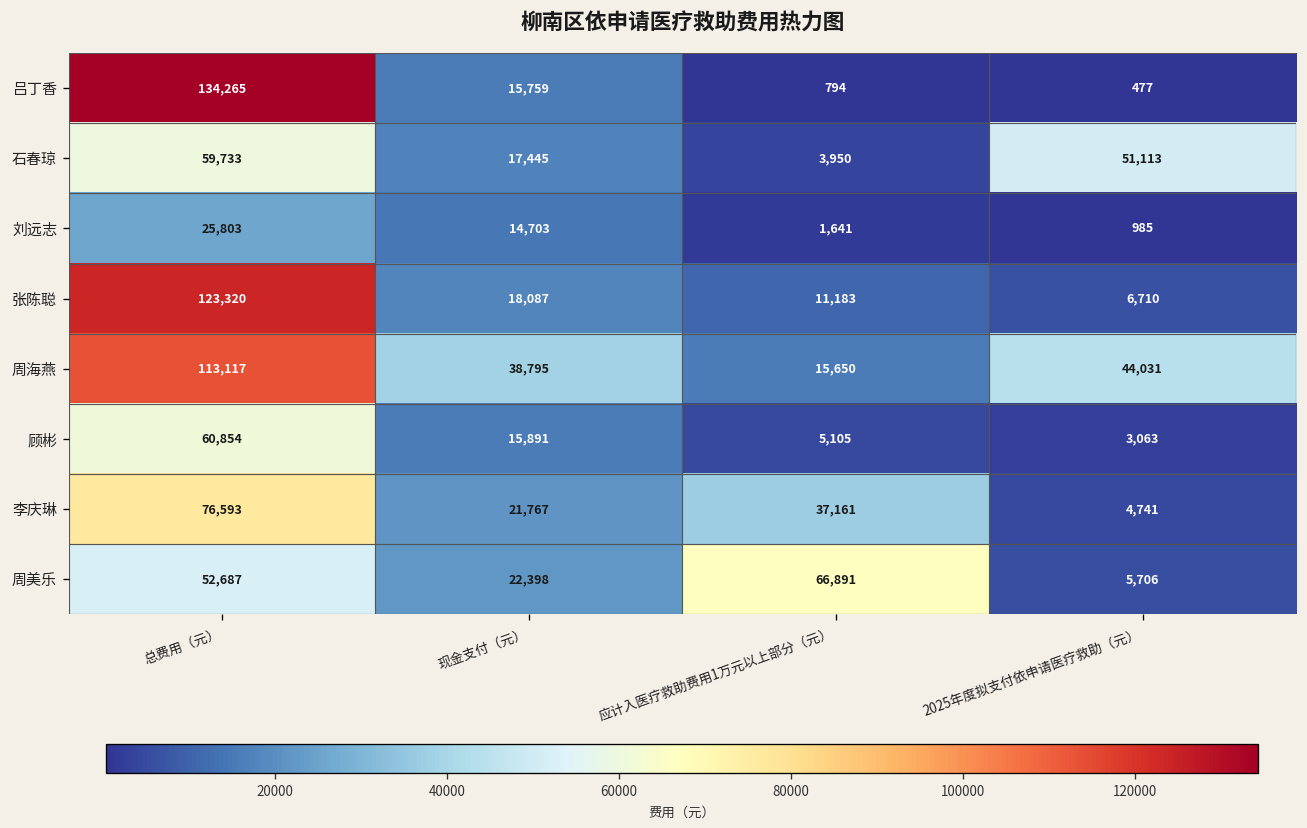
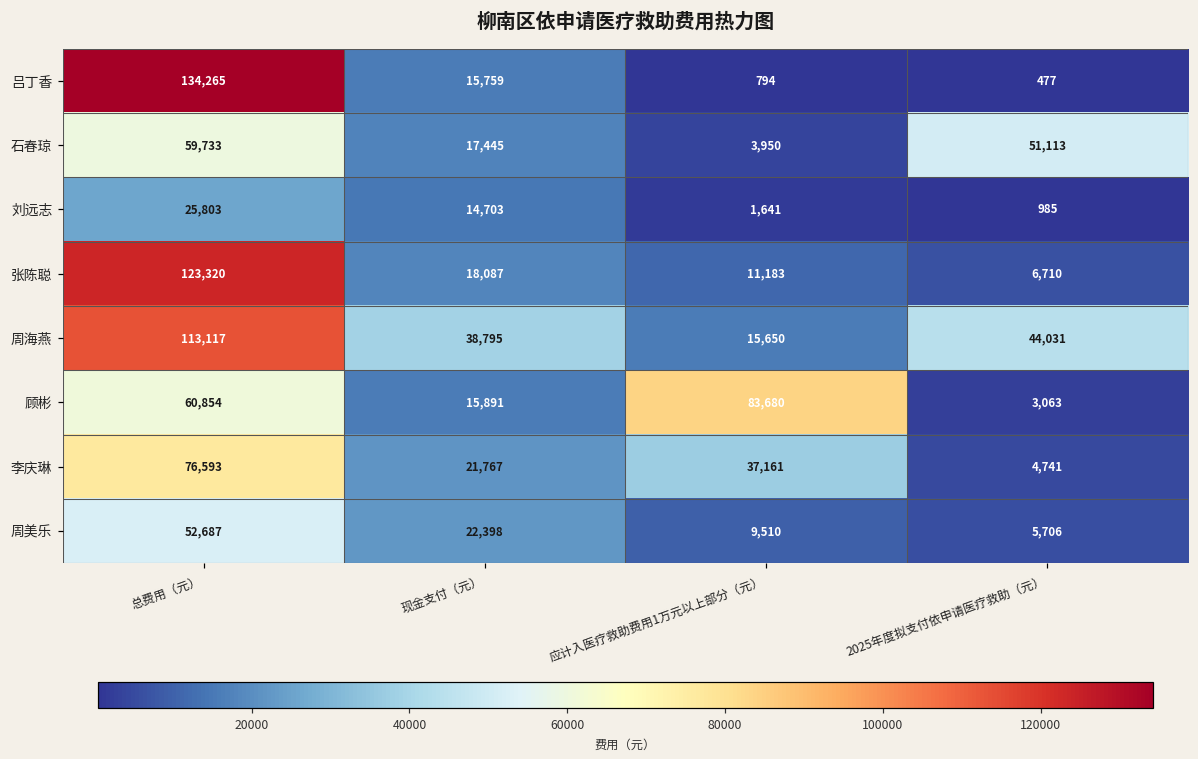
顾彬, 应计入医疗救助费用1万元以上部分（元）: 5,105 -> 83,680
周美乐, 应计入医疗救助费用1万元以上部分（元）: 66,891 -> 9,510
